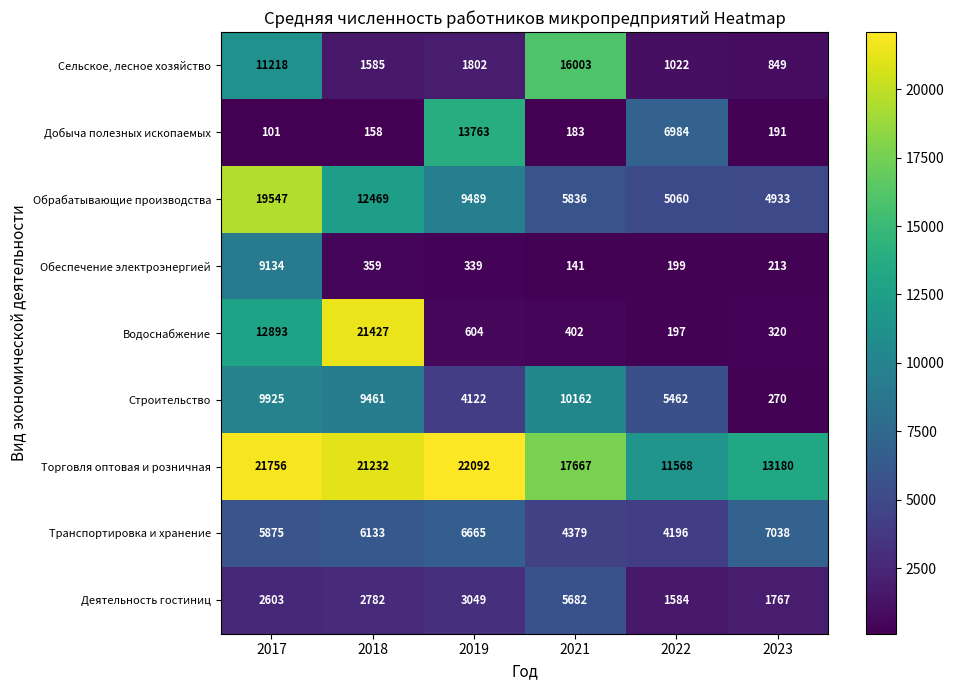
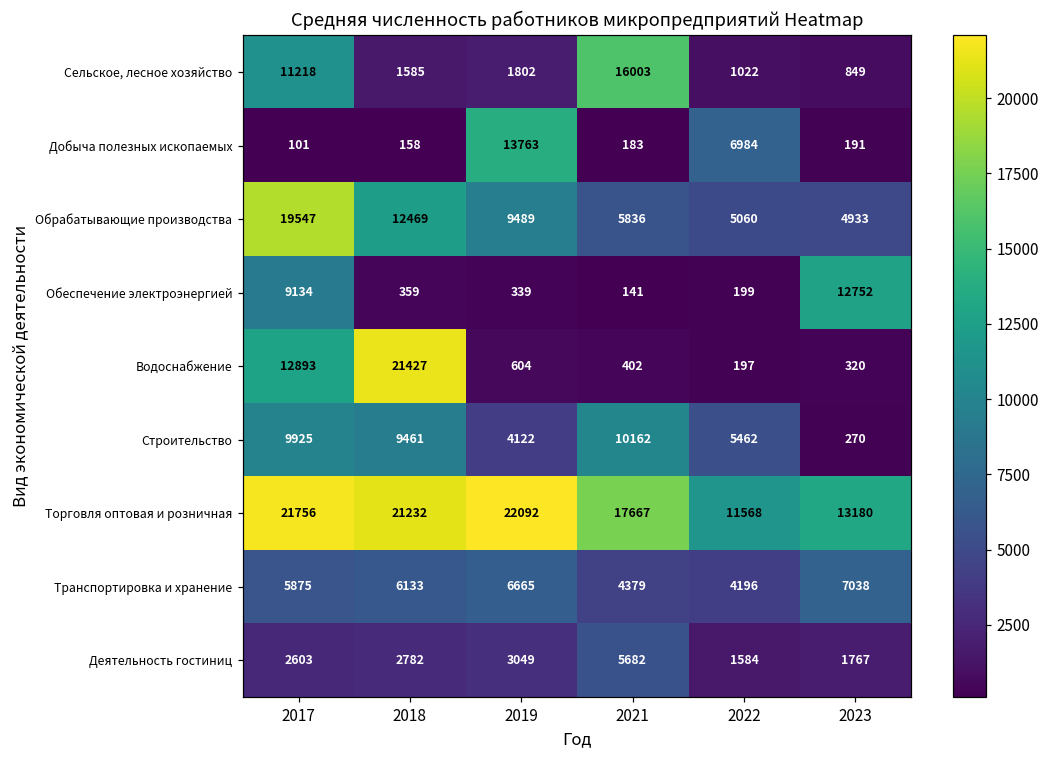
Обеспечение электроэнергией, 2023: 213 -> 12752
